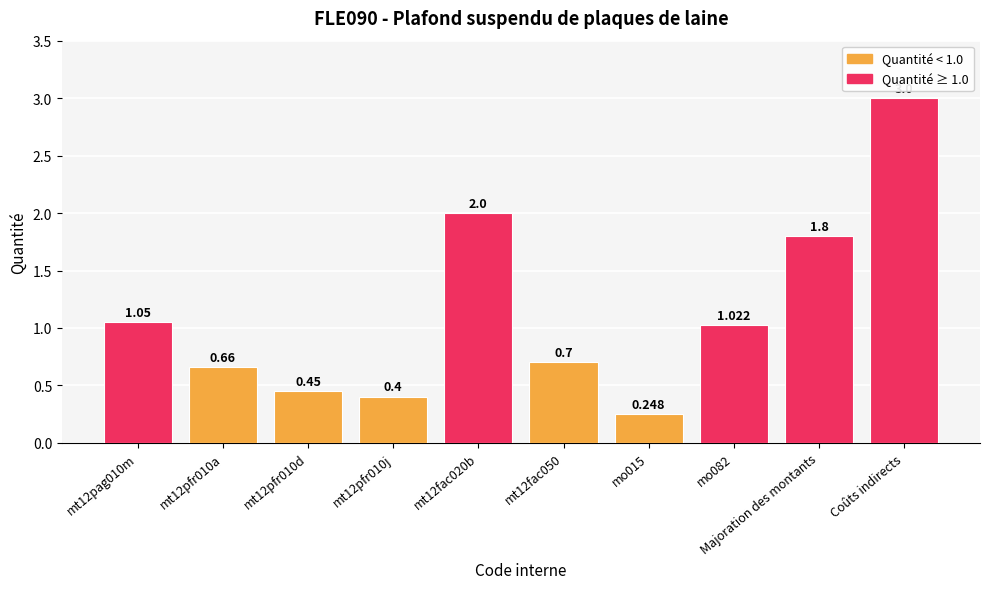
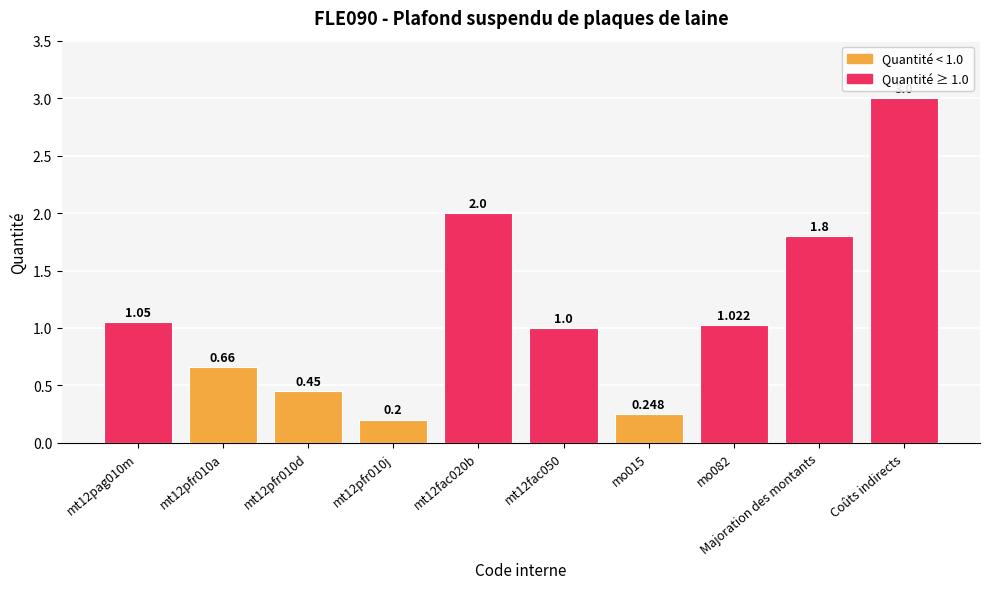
mt12pfr010j: 0.4 -> 0.2
mt12fac050: 0.7 -> 1.0
